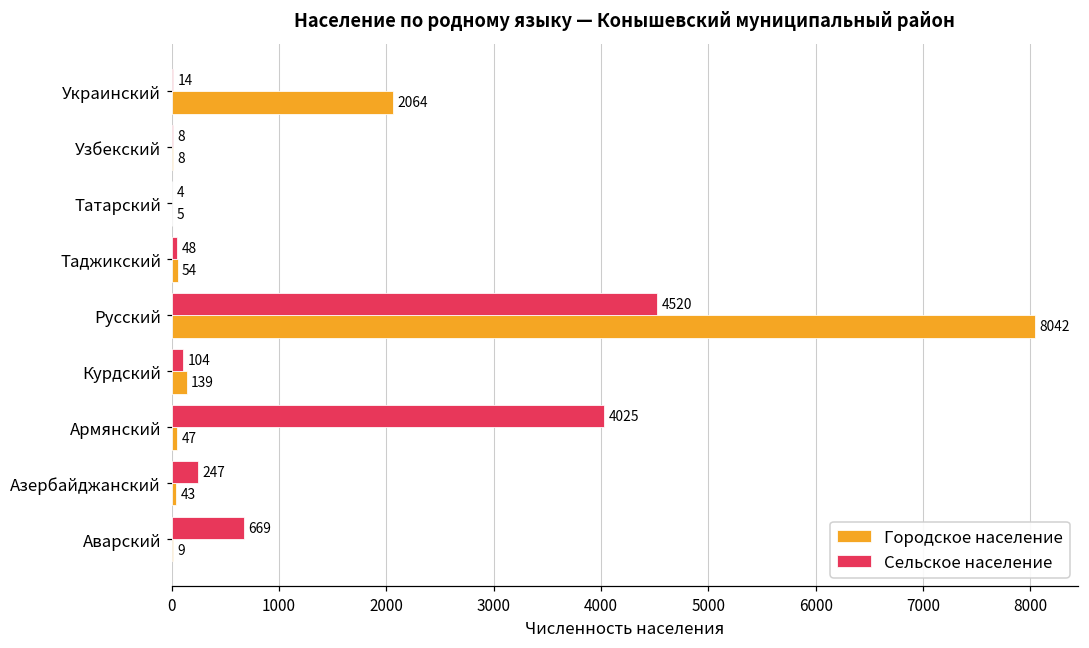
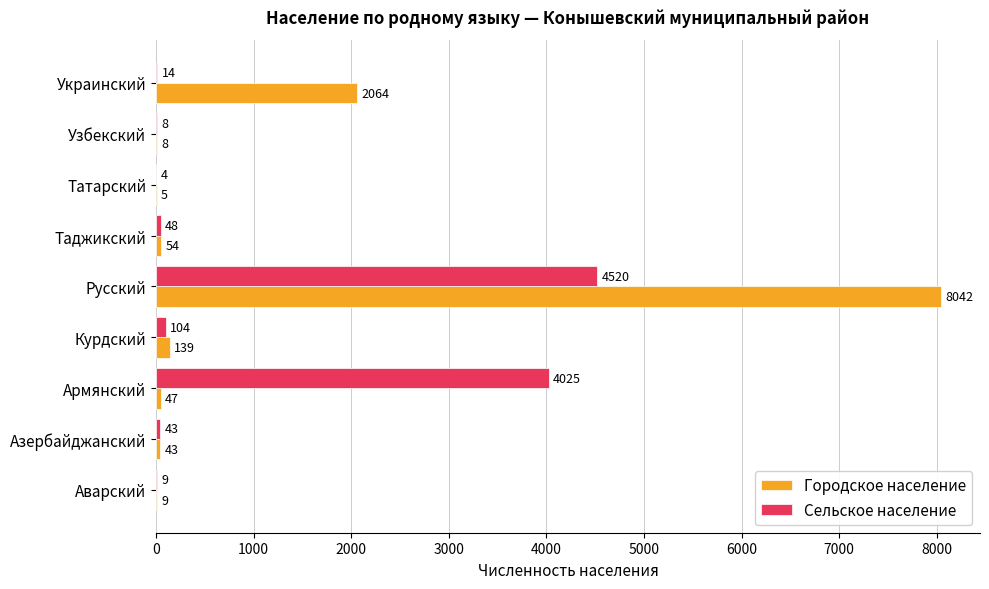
Сельское население, Азербайджанский: 247 -> 43
Сельское население, Аварский: 669 -> 9
